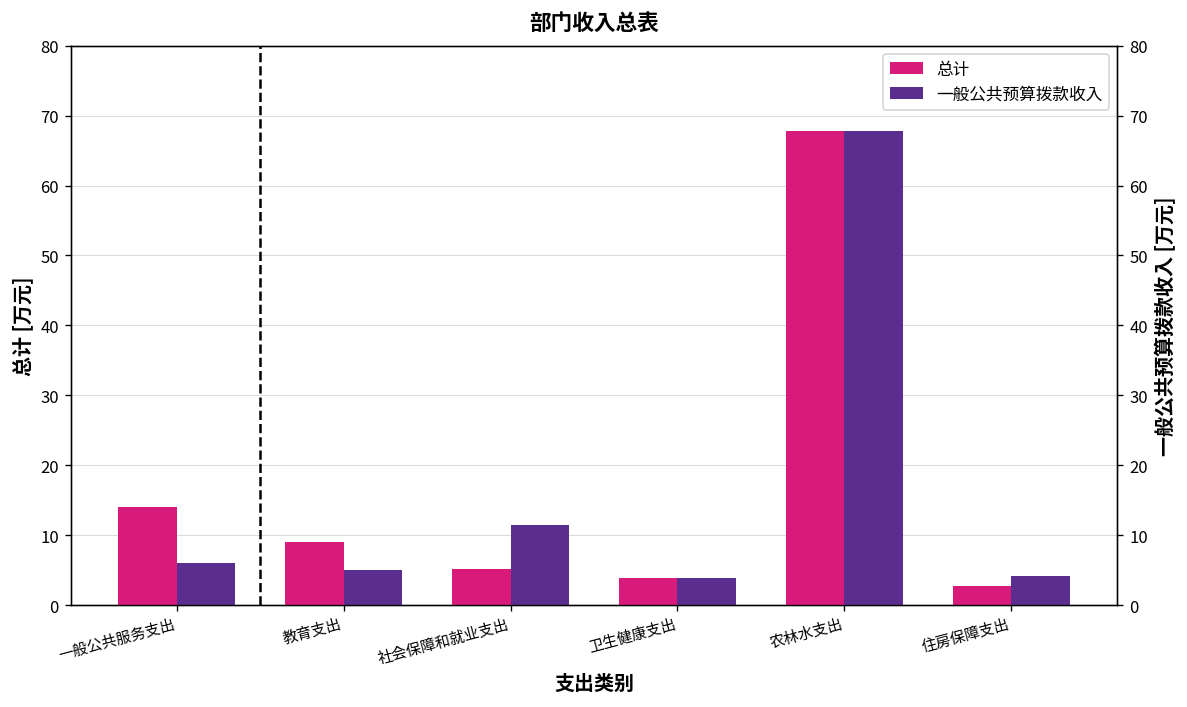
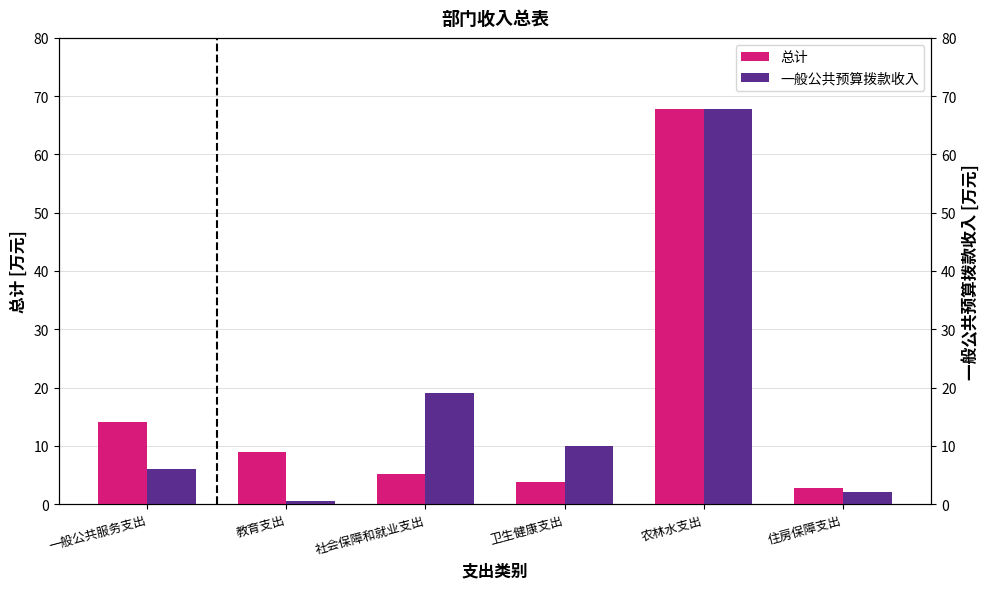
一般公共预算拨款收入, 教育支出: 5 -> 0
一般公共预算拨款收入, 社会保障和就业支出: 12 -> 19
一般公共预算拨款收入, 卫生健康支出: 4 -> 10
一般公共预算拨款收入, 住房保障支出: 4 -> 2
